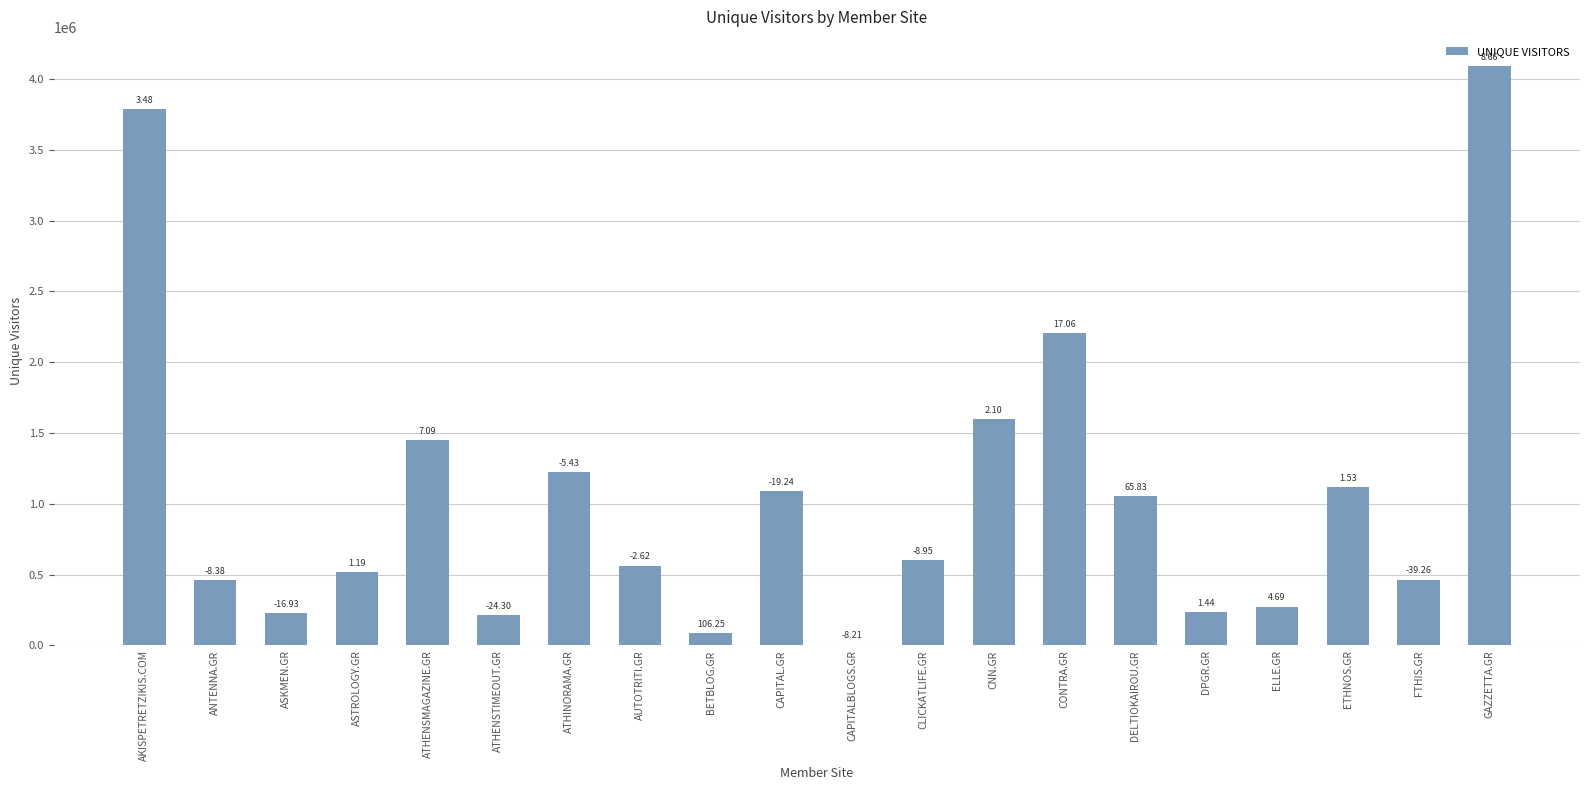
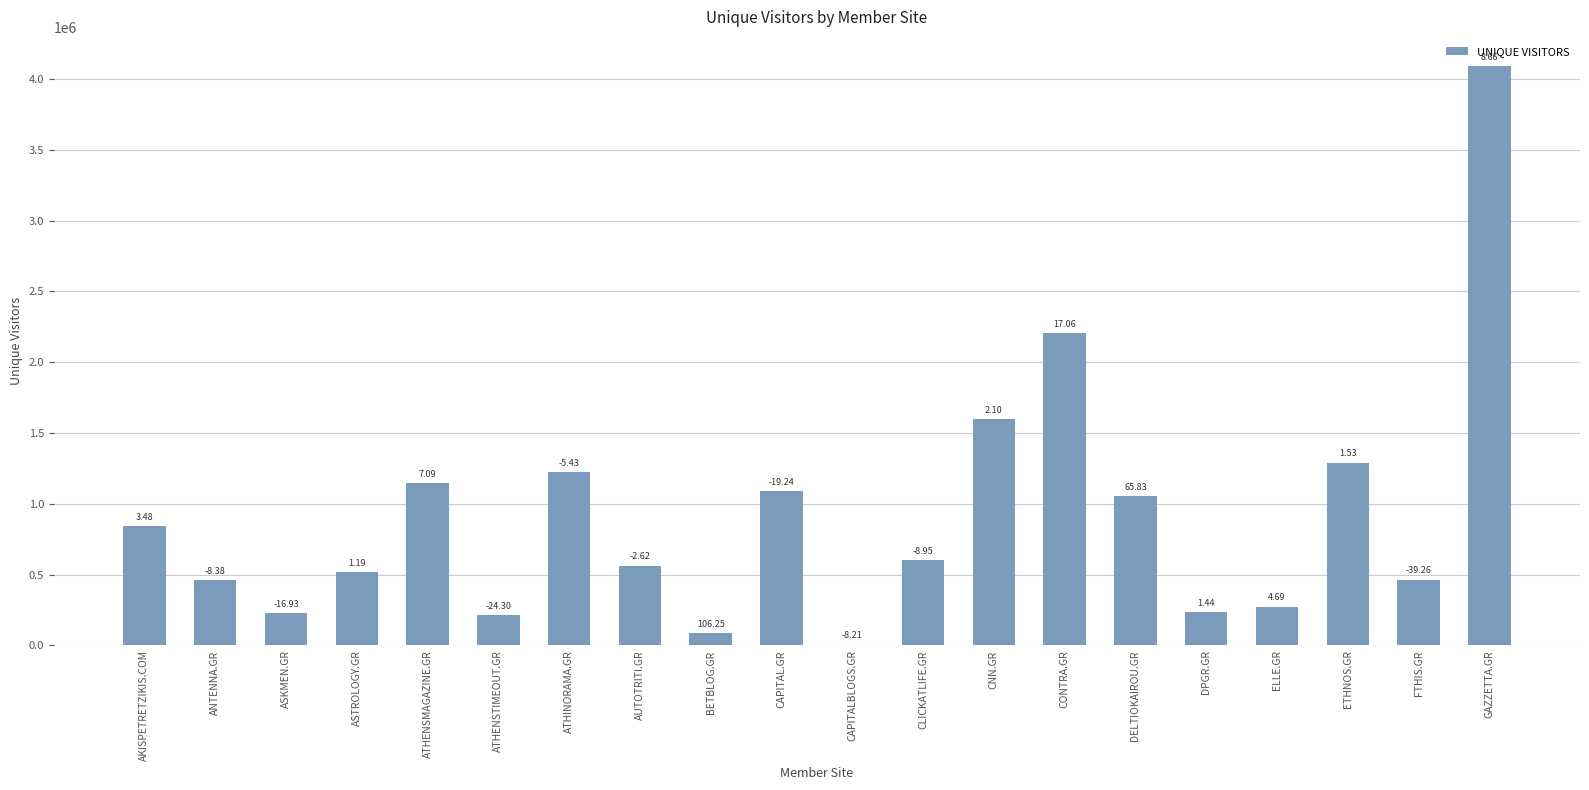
AKISPETRETZIKIS.COM: 3780000 -> 840000
ATHENSMAGAZINE.GR: 1450000 -> 1150000
ETHNOS.GR: 1120000 -> 1290000
